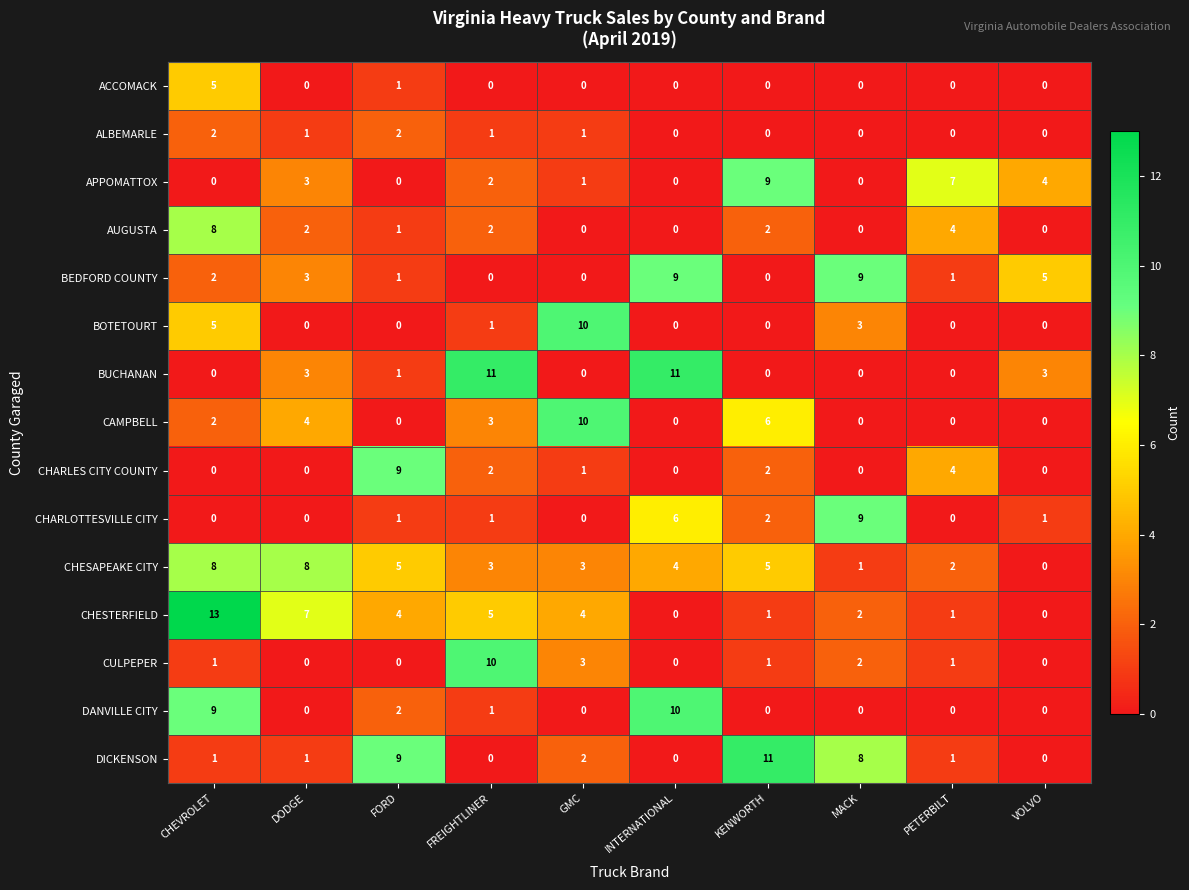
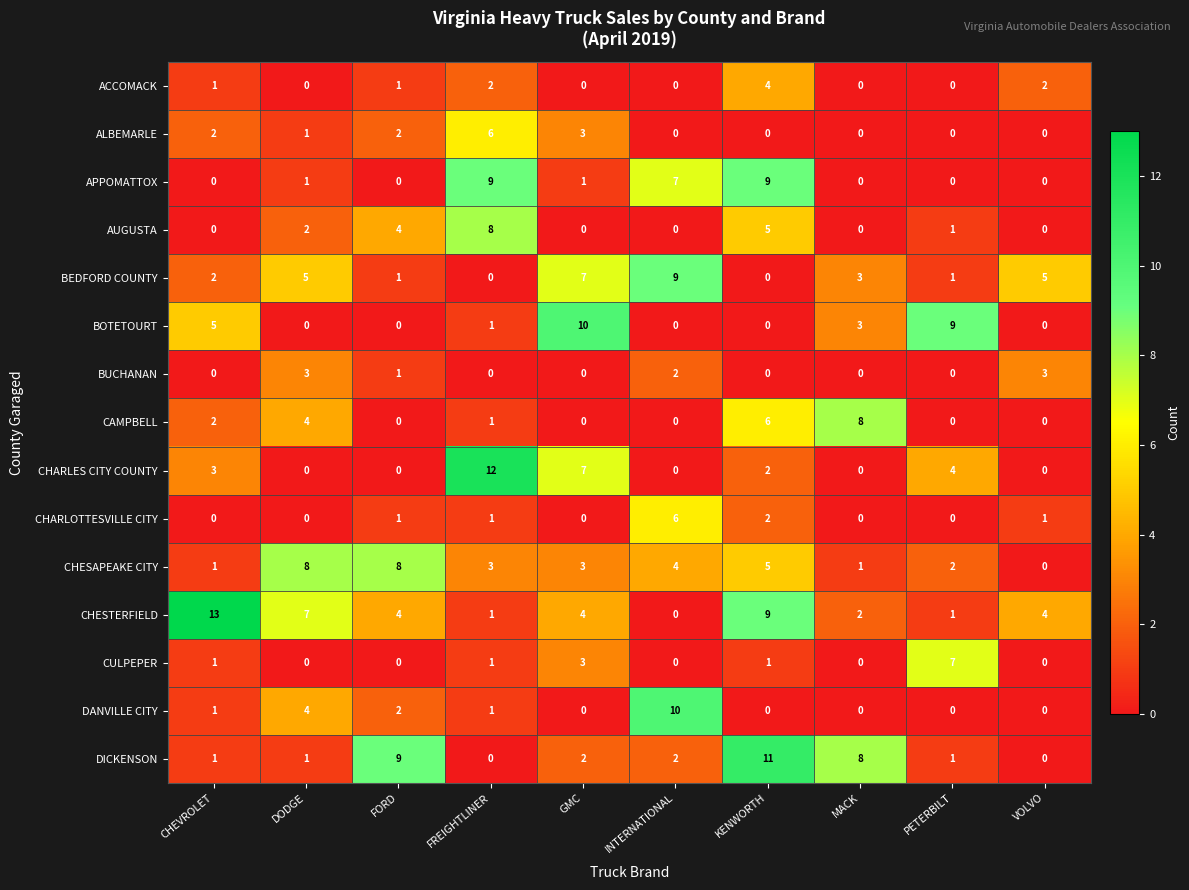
ACCOMACK, CHEVROLET: 5 -> 1
ACCOMACK, FREIGHTLINER: 0 -> 2
ACCOMACK, KENWORTH: 0 -> 4
ACCOMACK, VOLVO: 0 -> 2
ALBEMARLE, FREIGHTLINER: 1 -> 6
ALBEMARLE, GMC: 1 -> 3
APPOMATTOX, DODGE: 3 -> 1
APPOMATTOX, FREIGHTLINER: 2 -> 9
APPOMATTOX, INTERNATIONAL: 0 -> 7
APPOMATTOX, PETERBILT: 7 -> 0
APPOMATTOX, VOLVO: 4 -> 0
AUGUSTA, CHEVROLET: 8 -> 0
AUGUSTA, FORD: 1 -> 4
AUGUSTA, FREIGHTLINER: 2 -> 8
AUGUSTA, KENWORTH: 2 -> 5
AUGUSTA, PETERBILT: 4 -> 1
BEDFORD COUNTY, DODGE: 3 -> 5
BEDFORD COUNTY, GMC: 0 -> 7
BEDFORD COUNTY, MACK: 9 -> 3
BOTETOURT, PETERBILT: 0 -> 9
BUCHANAN, FREIGHTLINER: 11 -> 0
BUCHANAN, INTERNATIONAL: 11 -> 2
CAMPBELL, FREIGHTLINER: 3 -> 1
CAMPBELL, GMC: 10 -> 0
CAMPBELL, MACK: 0 -> 8
CHARLES CITY COUNTY, CHEVROLET: 0 -> 3
CHARLES CITY COUNTY, FORD: 9 -> 0
CHARLES CITY COUNTY, FREIGHTLINER: 2 -> 12
CHARLES CITY COUNTY, GMC: 1 -> 7
CHARLOTTESVILLE CITY, MACK: 9 -> 0
CHESAPEAKE CITY, CHEVROLET: 8 -> 1
CHESAPEAKE CITY, FORD: 5 -> 8
CHESTERFIELD, FREIGHTLINER: 5 -> 1
CHESTERFIELD, KENWORTH: 1 -> 9
CHESTERFIELD, VOLVO: 0 -> 4
CULPEPER, FREIGHTLINER: 10 -> 1
CULPEPER, MACK: 2 -> 0
CULPEPER, PETERBILT: 1 -> 7
DANVILLE CITY, CHEVROLET: 9 -> 1
DANVILLE CITY, DODGE: 0 -> 4
DICKENSON, INTERNATIONAL: 0 -> 2
